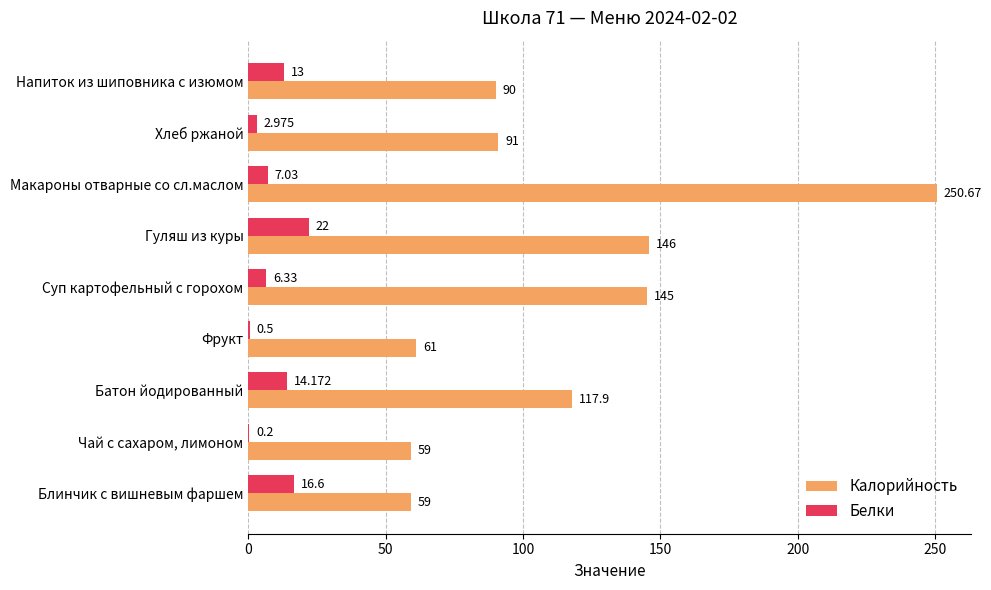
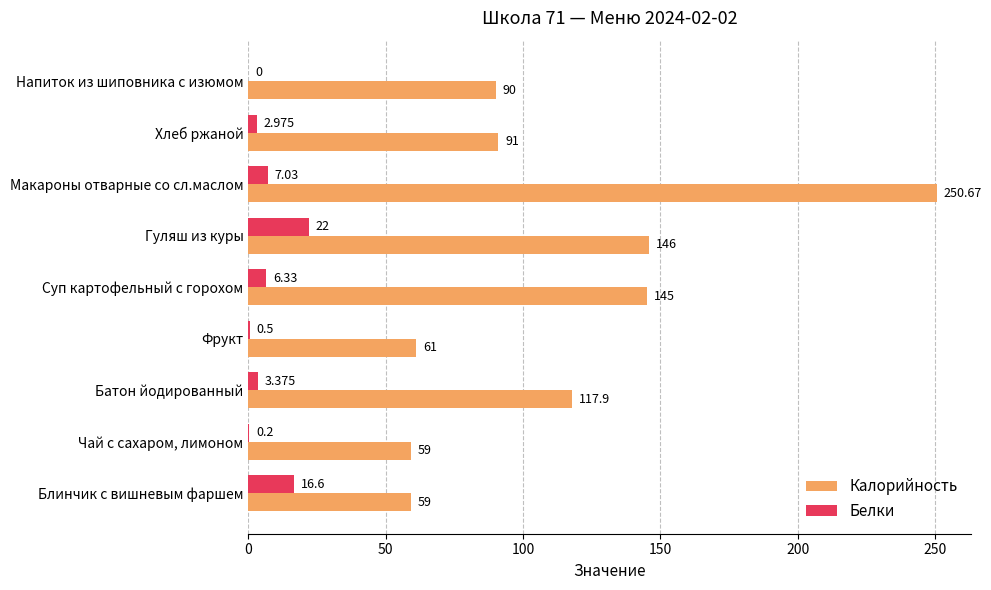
Белки, Напиток из шиповника с изюмом: 13 -> 0
Белки, Батон йодированный: 14.172 -> 3.375
